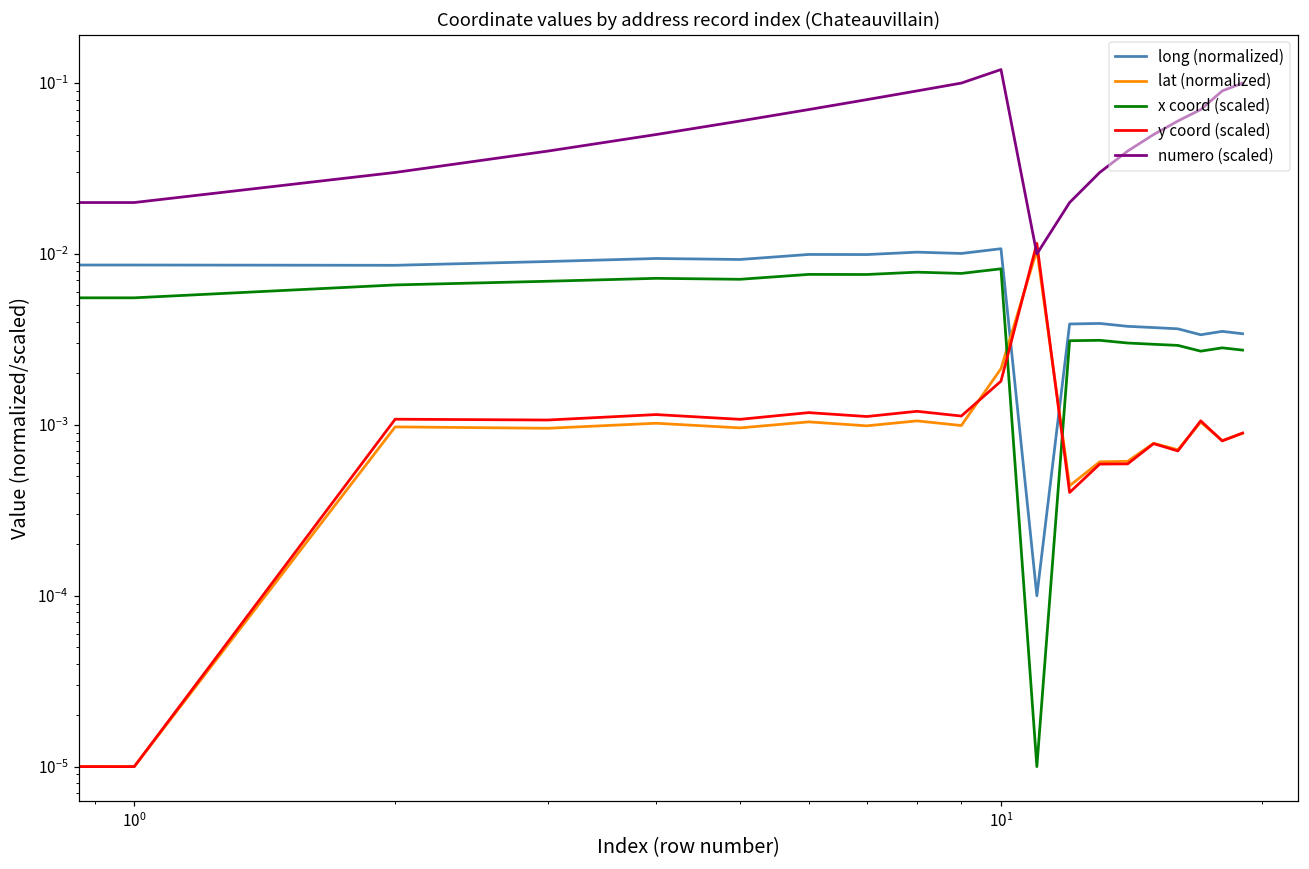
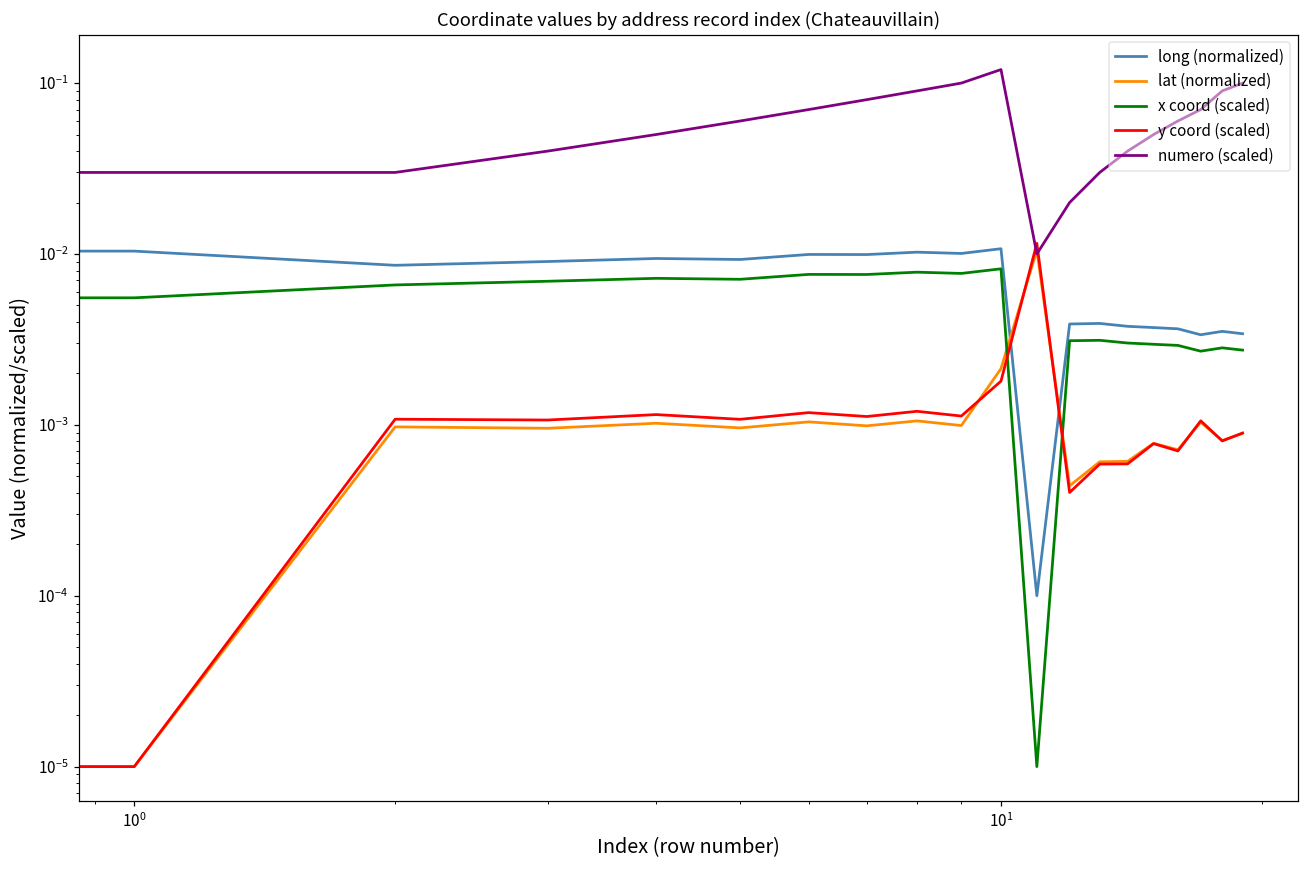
long (normalized), 10^0: 0.009 -> 0.010
numero (scaled), 10^0: 0.020 -> 0.030
